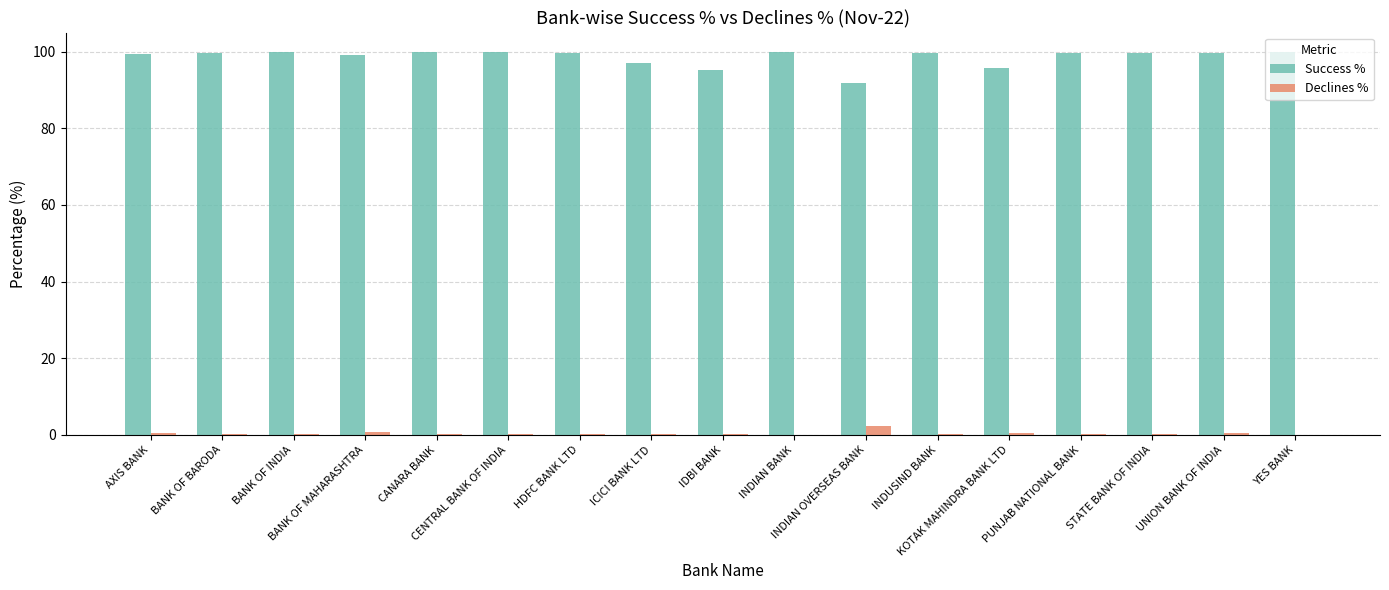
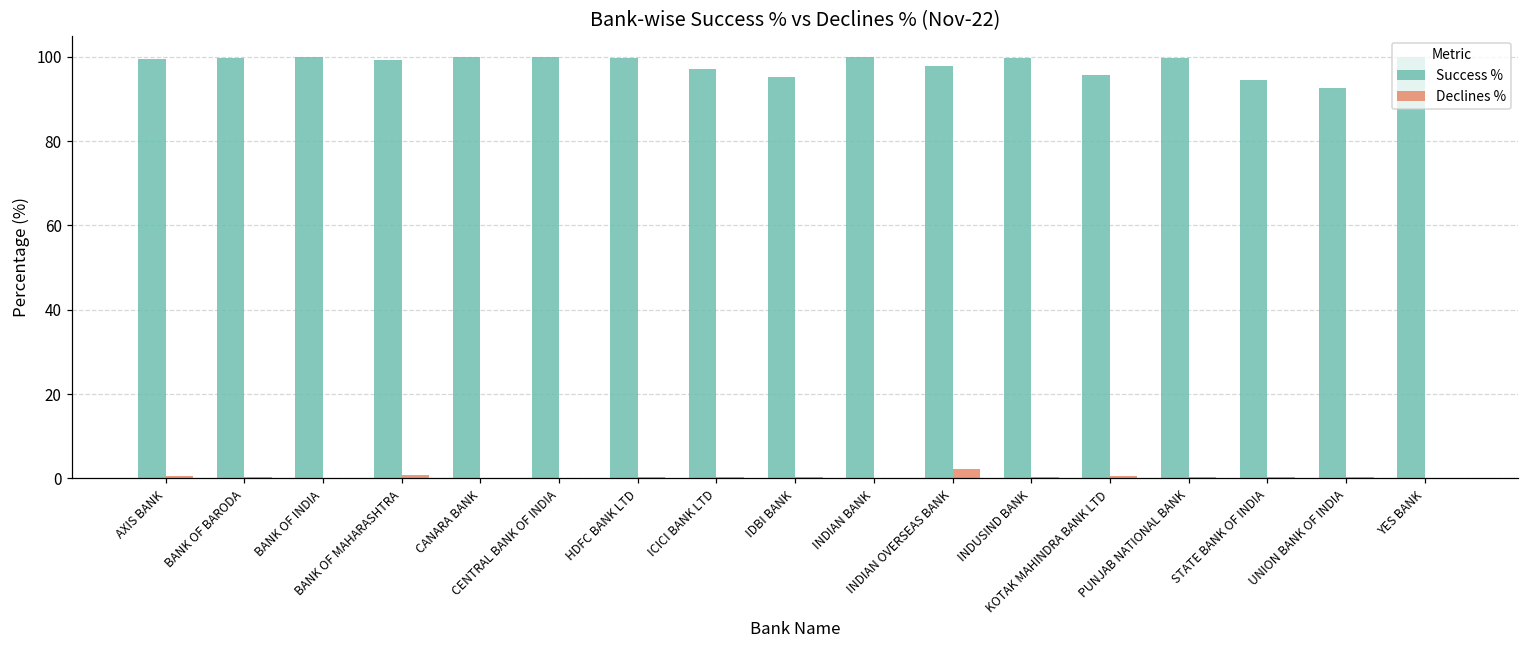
Success %, INDIAN OVERSEAS BANK: 92 -> 98
Success %, STATE BANK OF INDIA: 100 -> 94
Success %, UNION BANK OF INDIA: 100 -> 92
